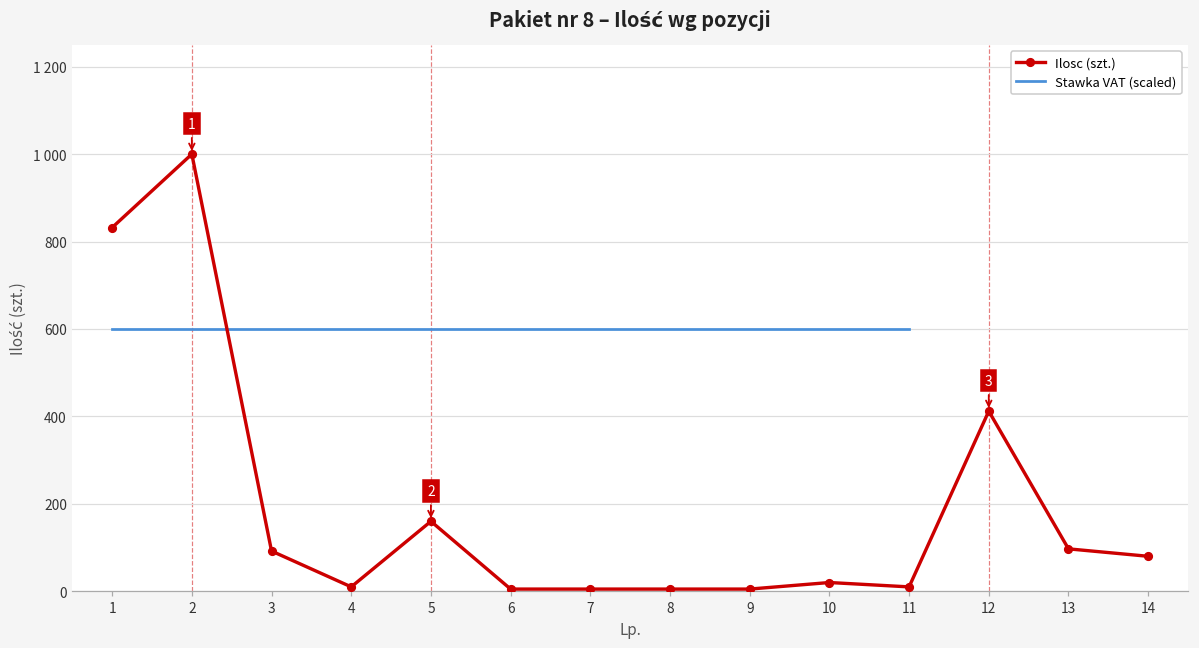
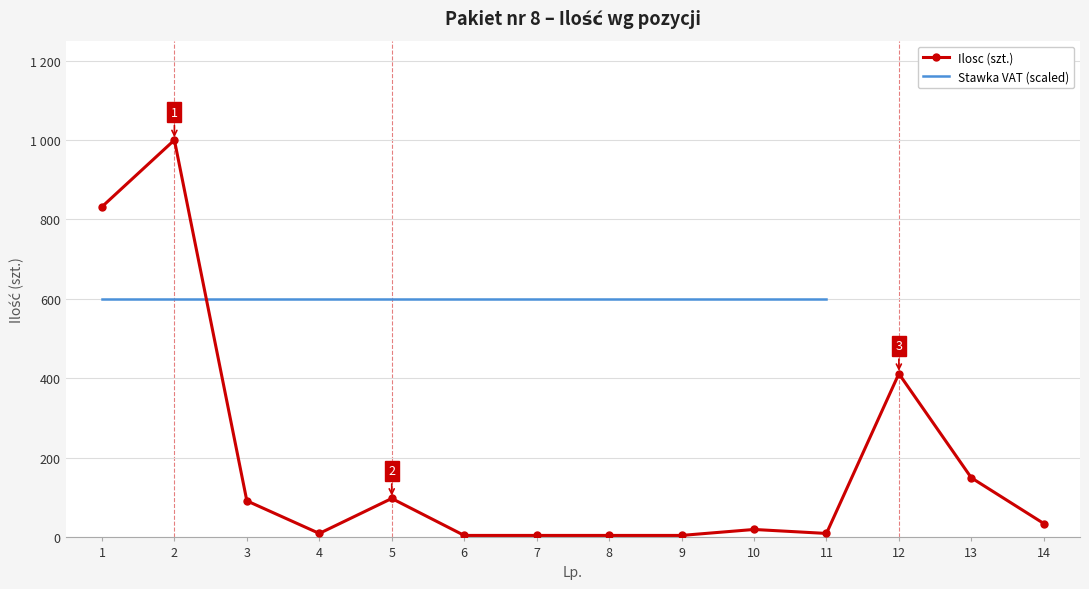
Ilosc (szt.), 5: 160 -> 100
Ilosc (szt.), 13: 100 -> 150
Ilosc (szt.), 14: 80 -> 40
